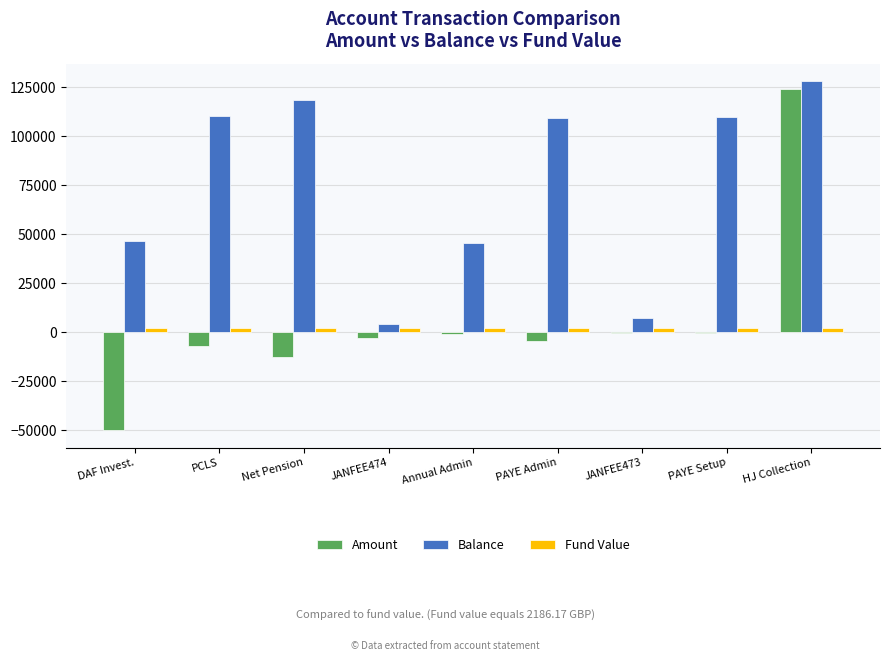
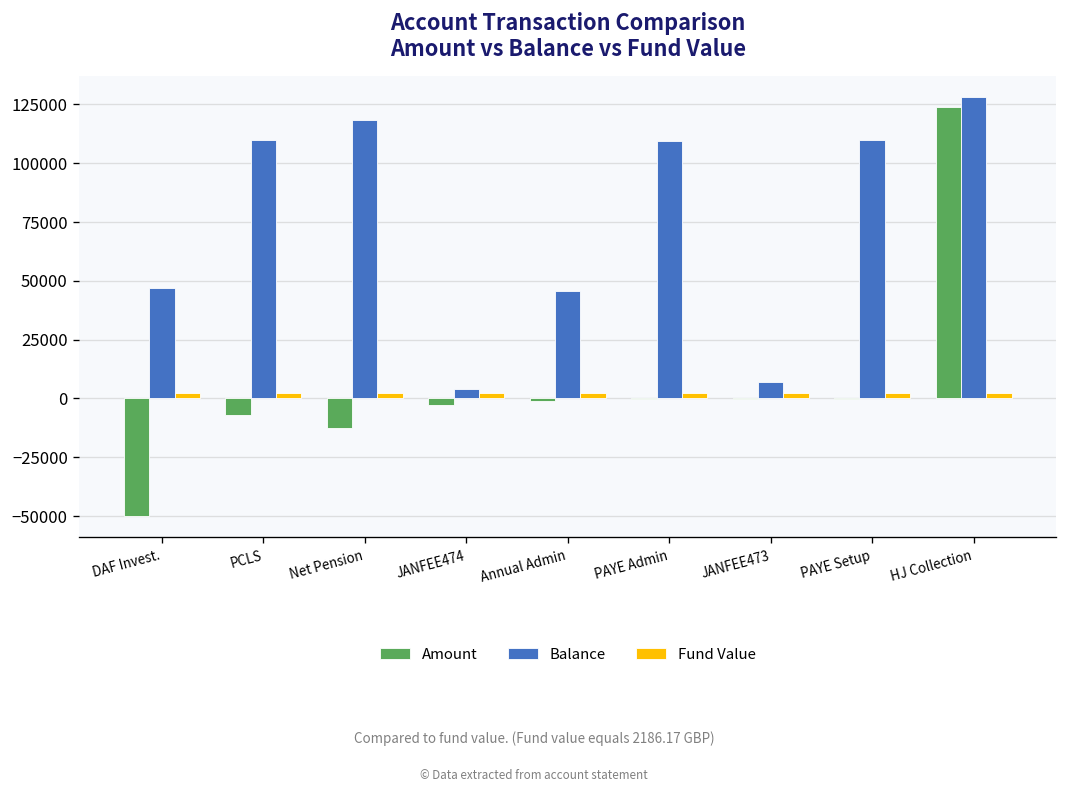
Amount, PAYE Admin: -5000 -> 0
